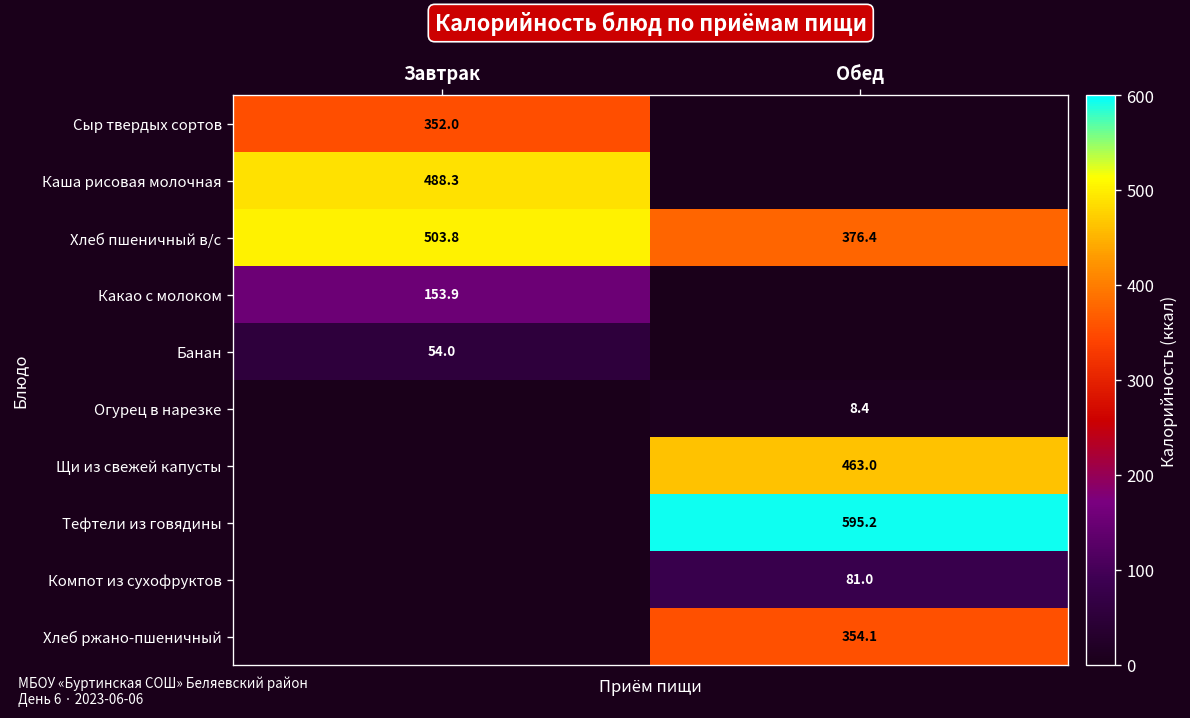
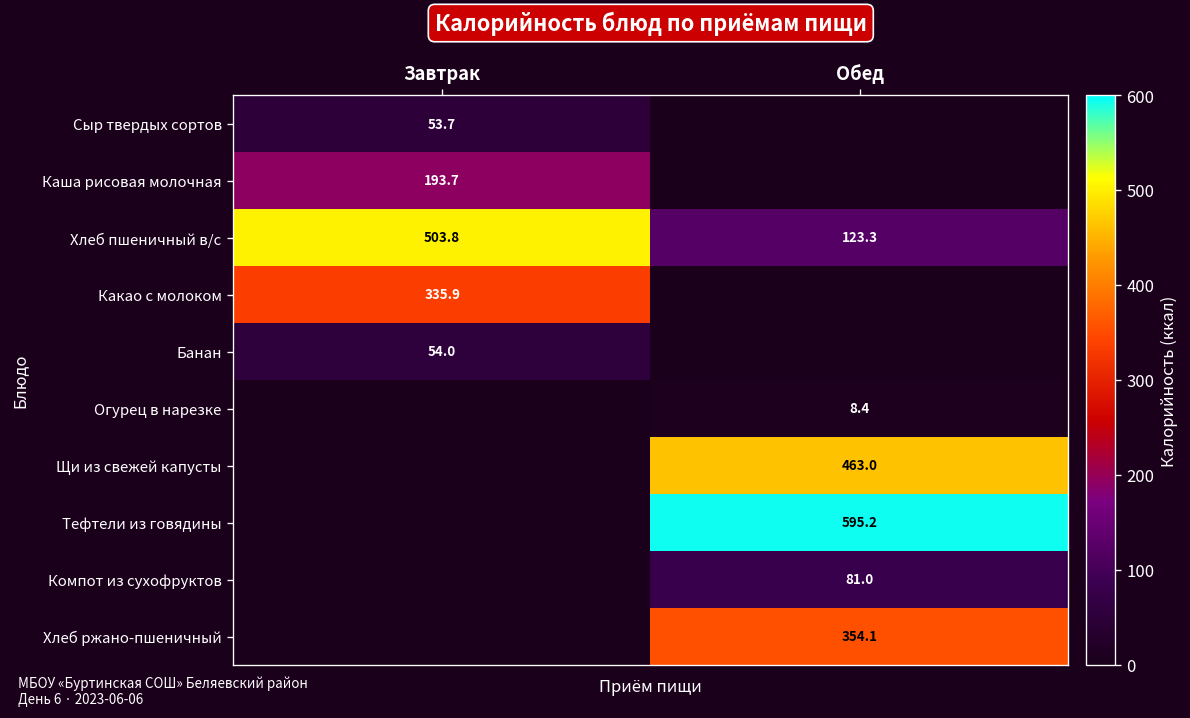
Сыр твердых сортов, Завтрак: 352.0 -> 53.7
Каша рисовая молочная, Завтрак: 488.3 -> 193.7
Хлеб пшеничный в/с, Обед: 376.4 -> 123.3
Какао с молоком, Завтрак: 153.9 -> 335.9
